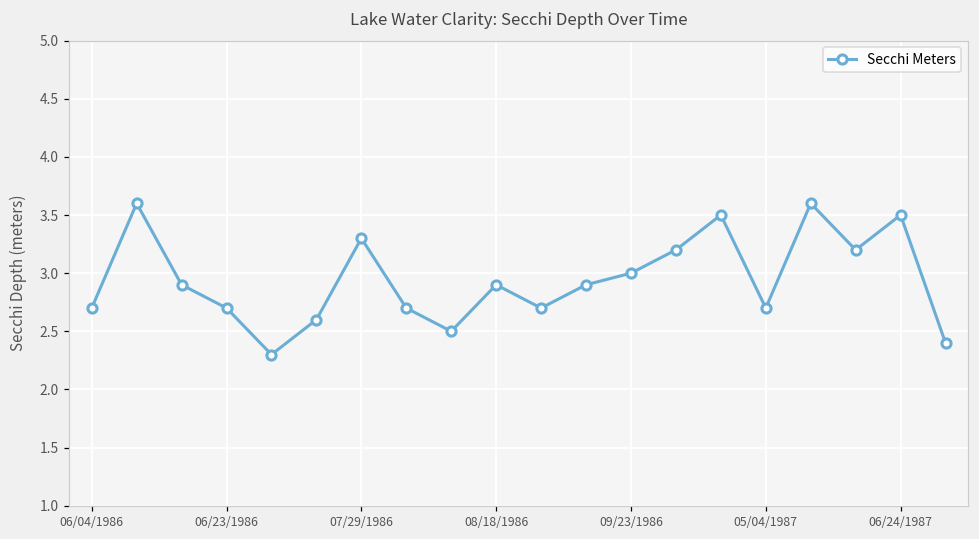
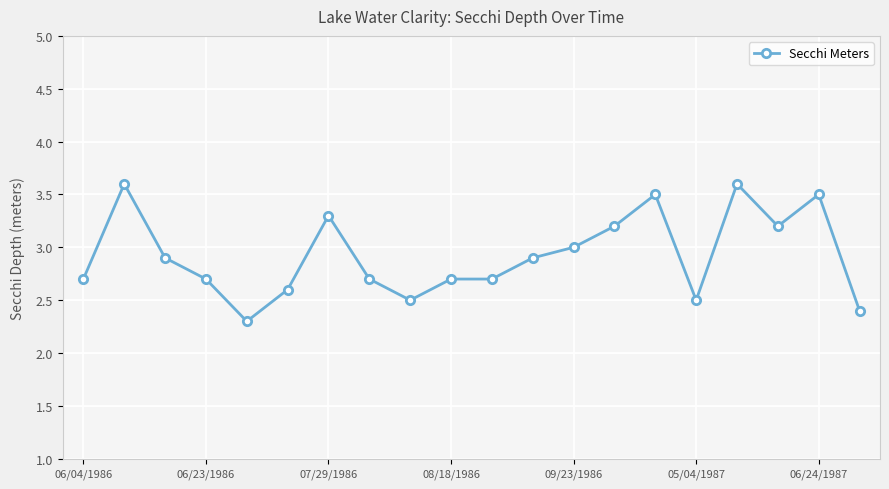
08/18/1986: 2.9 -> 2.7
05/04/1987: 2.7 -> 2.5
